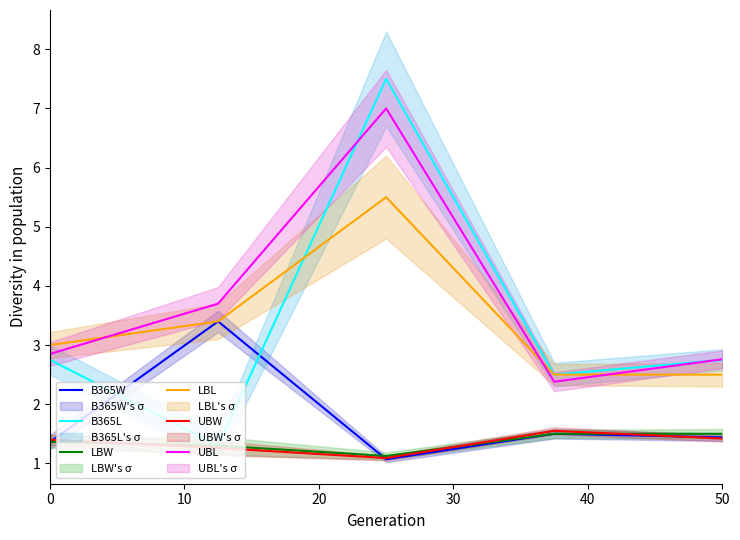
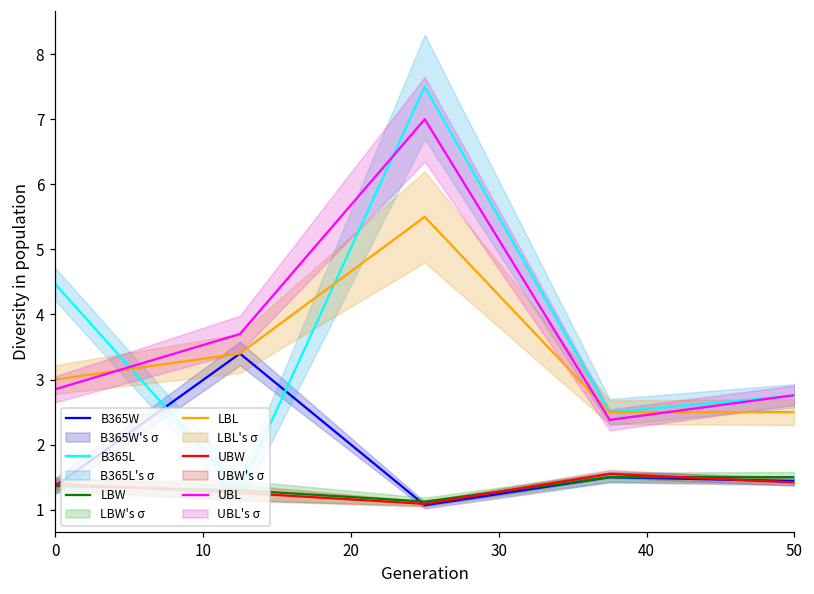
B365L, 0: 2.8 -> 4.5
